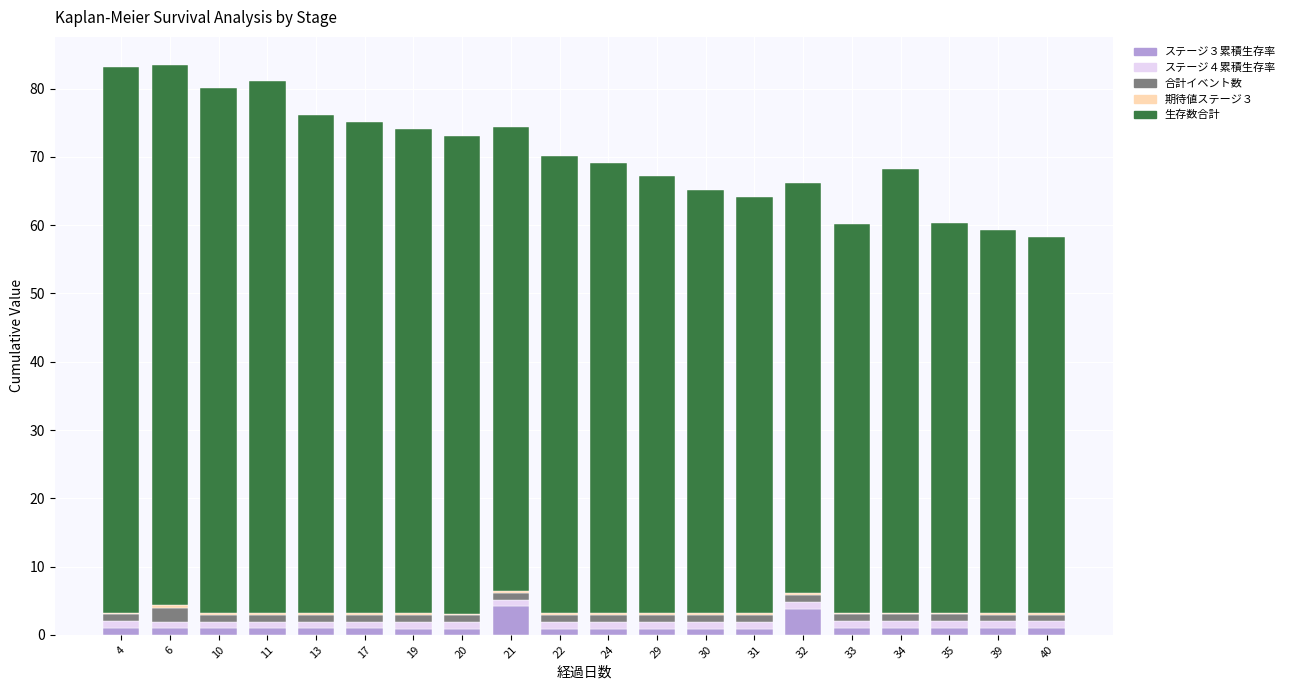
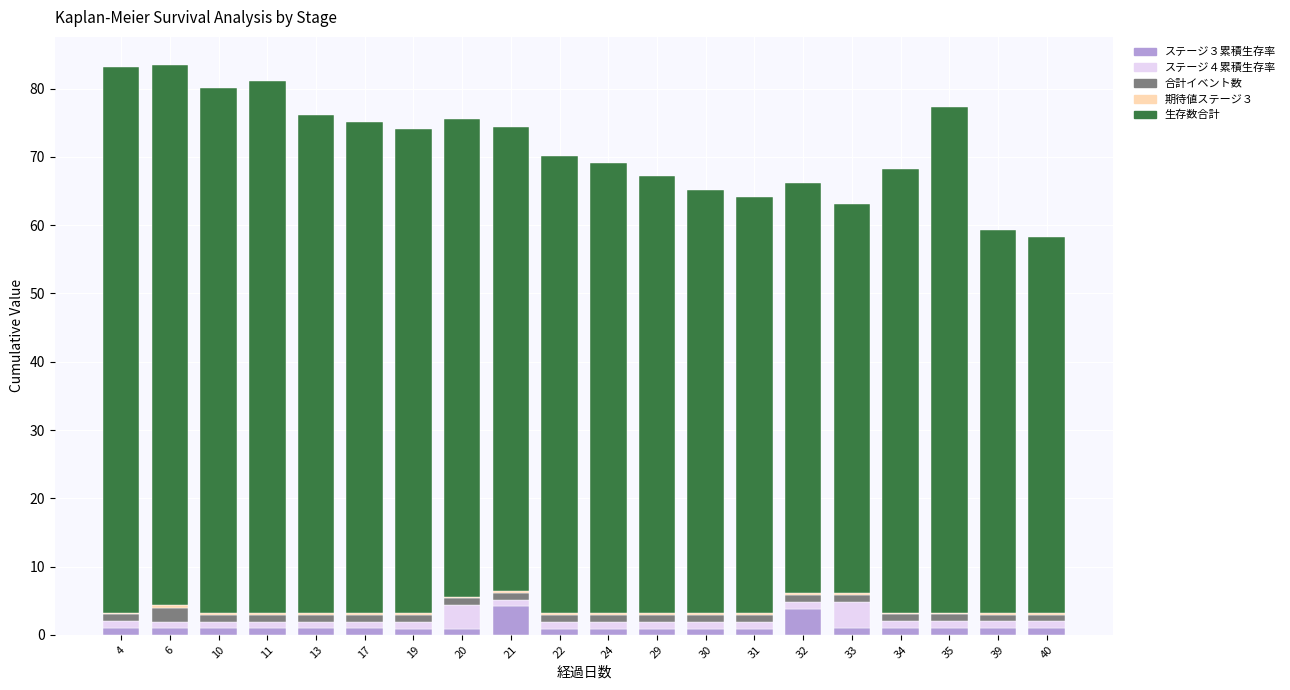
ステージ４累積生存率, 20: 1 -> 3
ステージ４累積生存率, 33: 1 -> 4
生存数合計, 35: 57 -> 74
